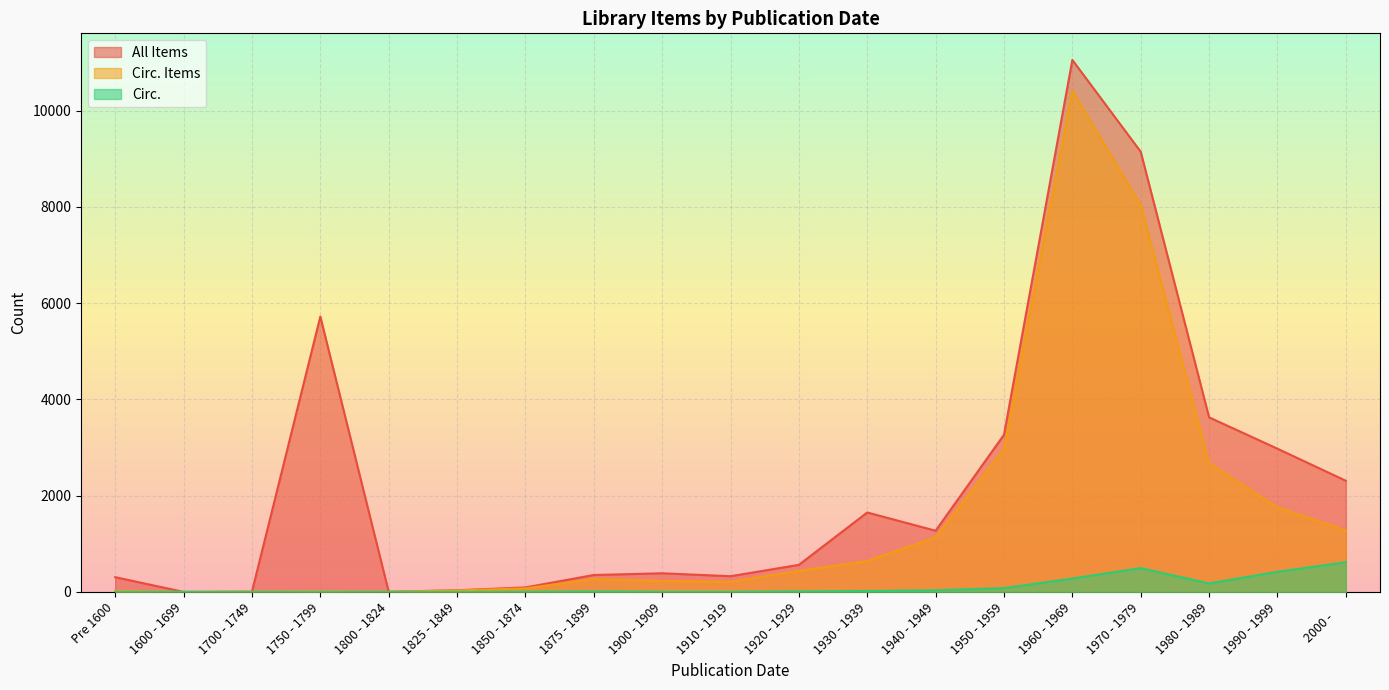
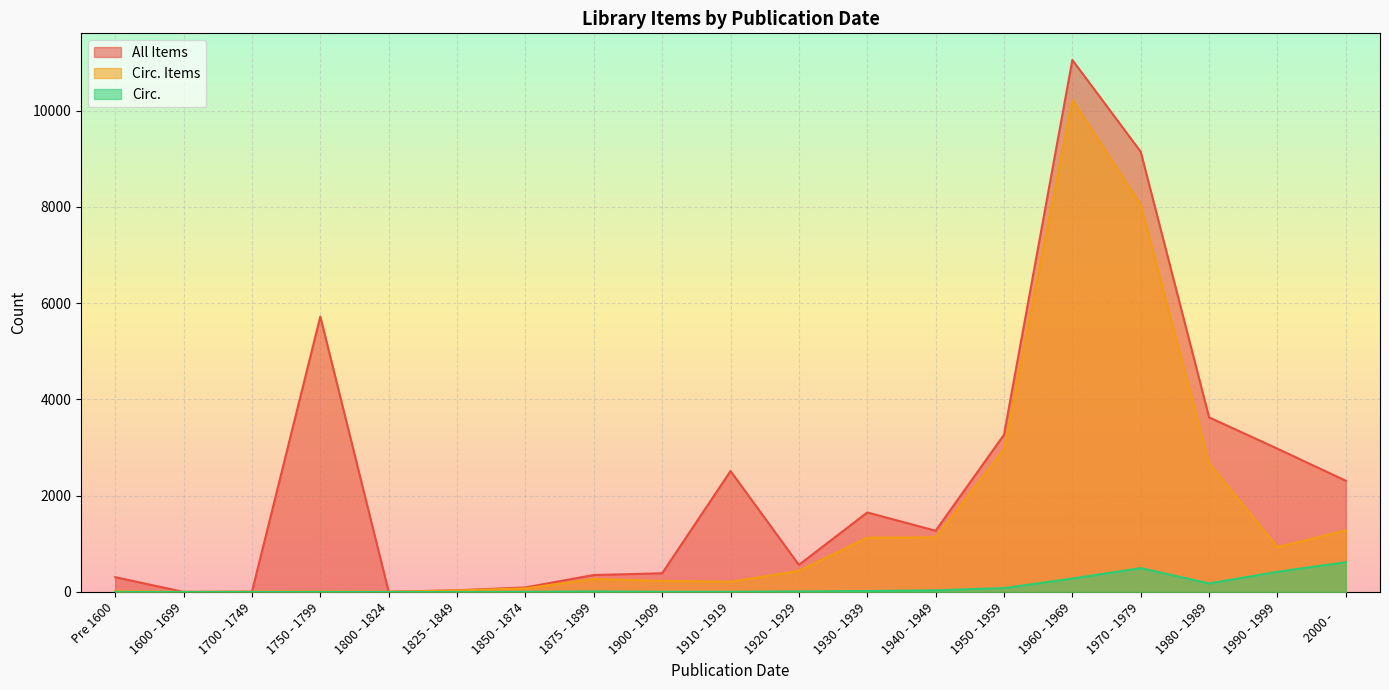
All Items, 1910 - 1919: 300 -> 2500
Circ. Items, 1930 - 1939: 600 -> 1100
Circ. Items, 1960 - 1969: 10400 -> 10200
Circ. Items, 1990 - 1999: 1800 -> 900
